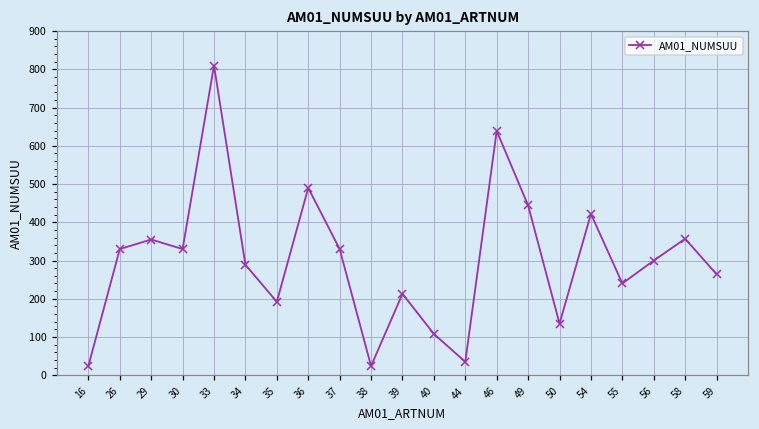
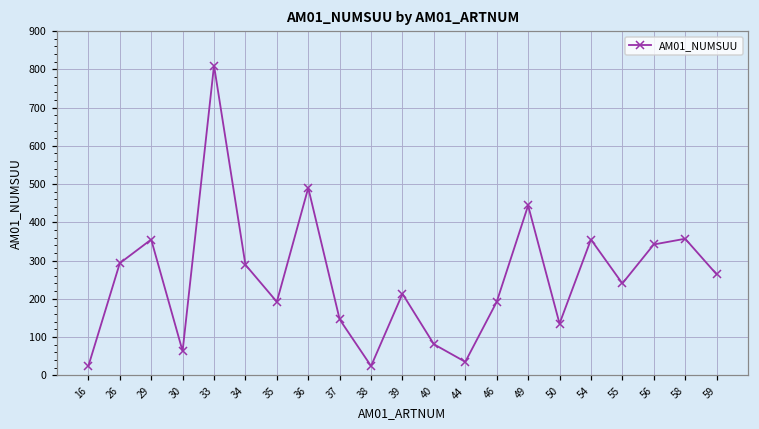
26: 330 -> 290
30: 330 -> 60
37: 330 -> 150
40: 110 -> 80
46: 640 -> 190
54: 420 -> 360
56: 300 -> 340
